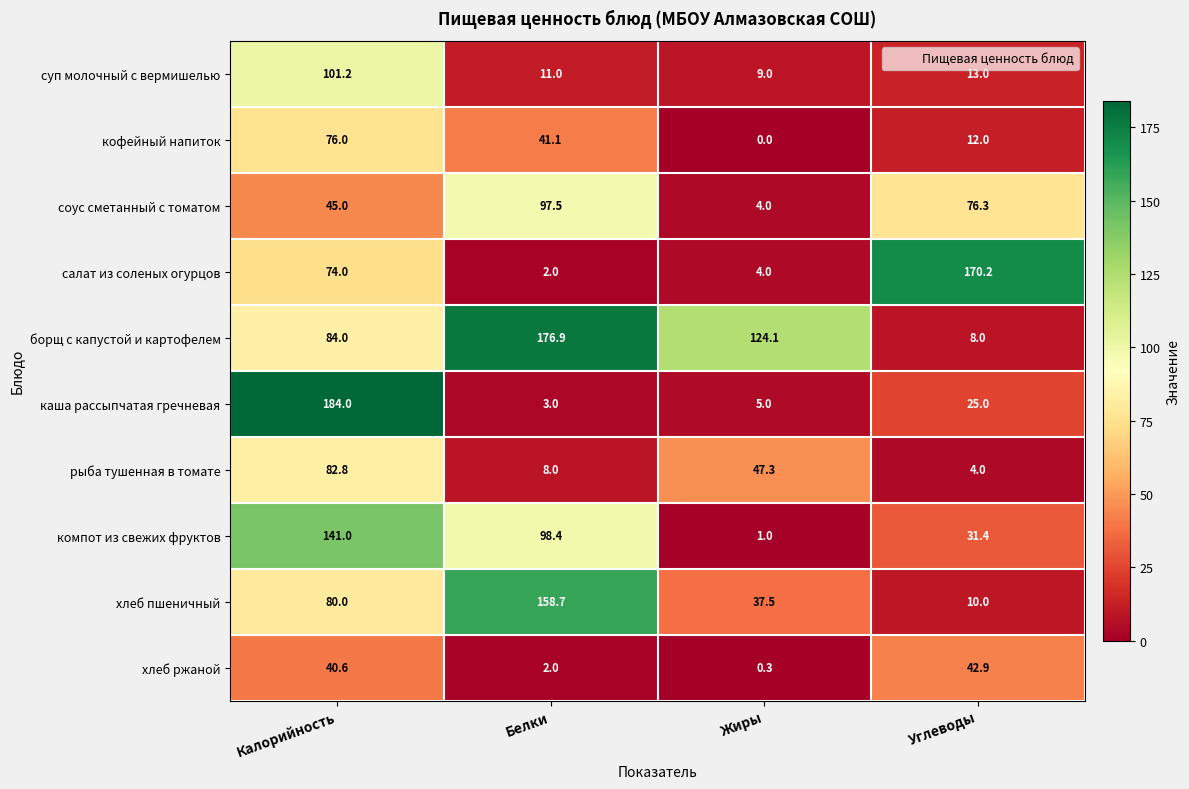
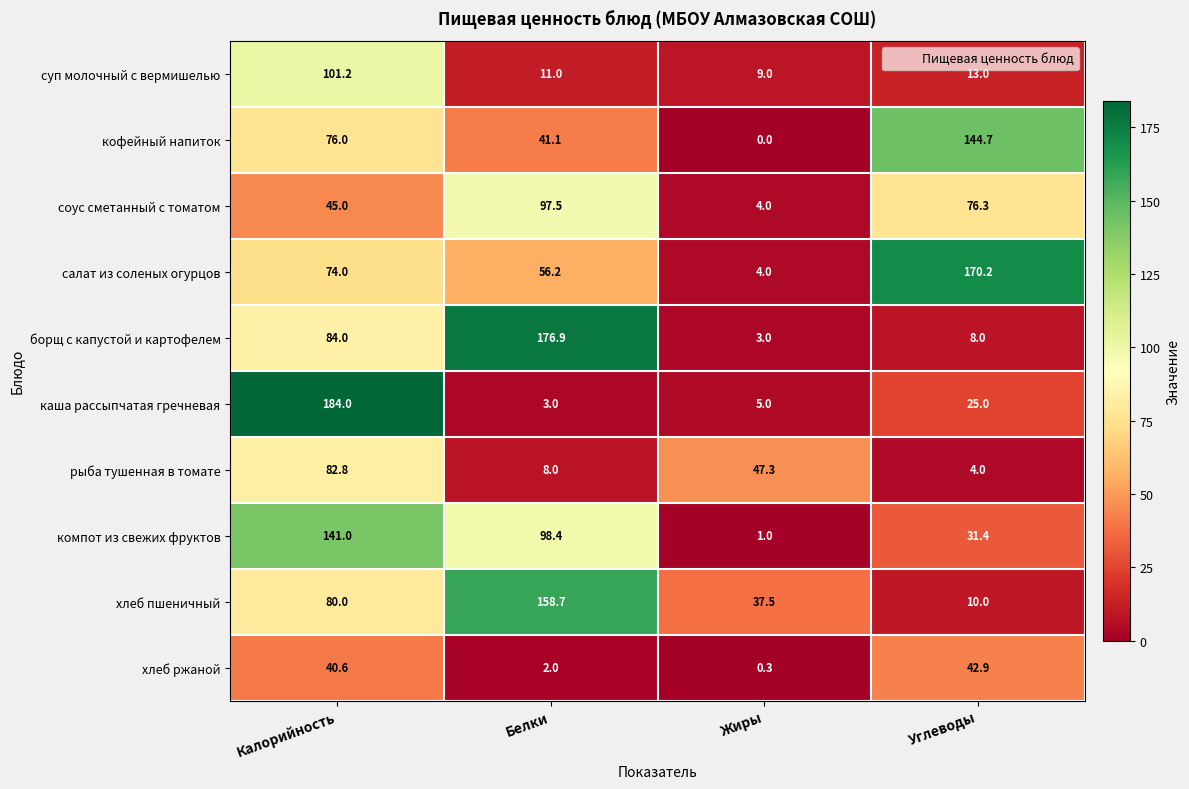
кофейный напиток, Углеводы: 12.0 -> 144.7
салат из соленых огурцов, Белки: 2.0 -> 56.2
борщ с капустой и картофелем, Жиры: 124.1 -> 3.0
